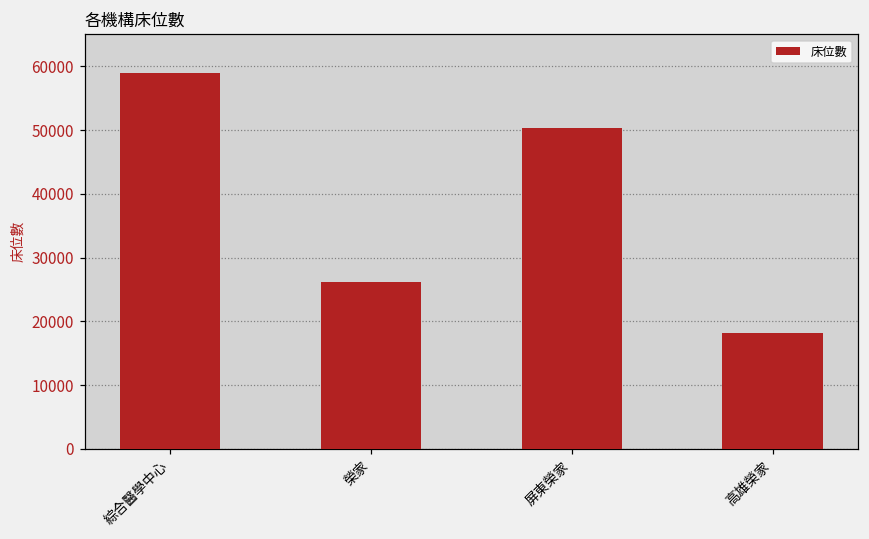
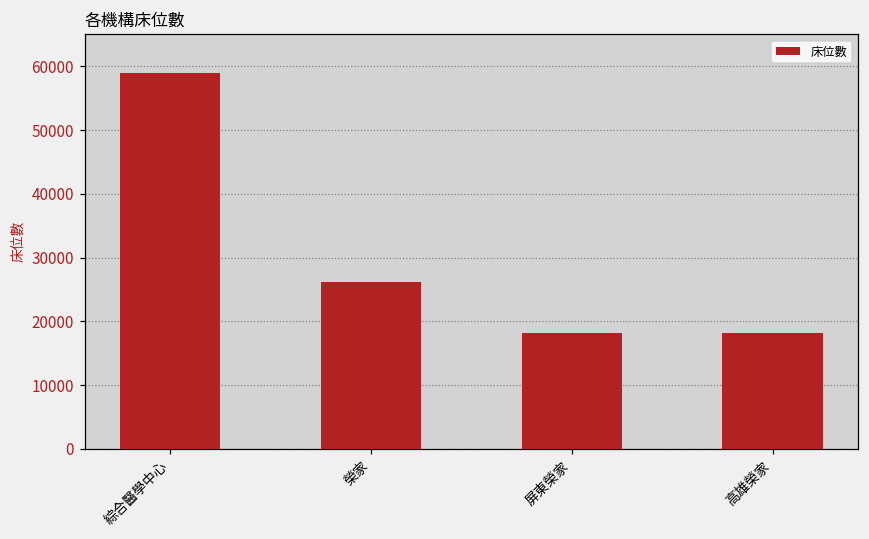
屏東榮家: 50000 -> 18000
